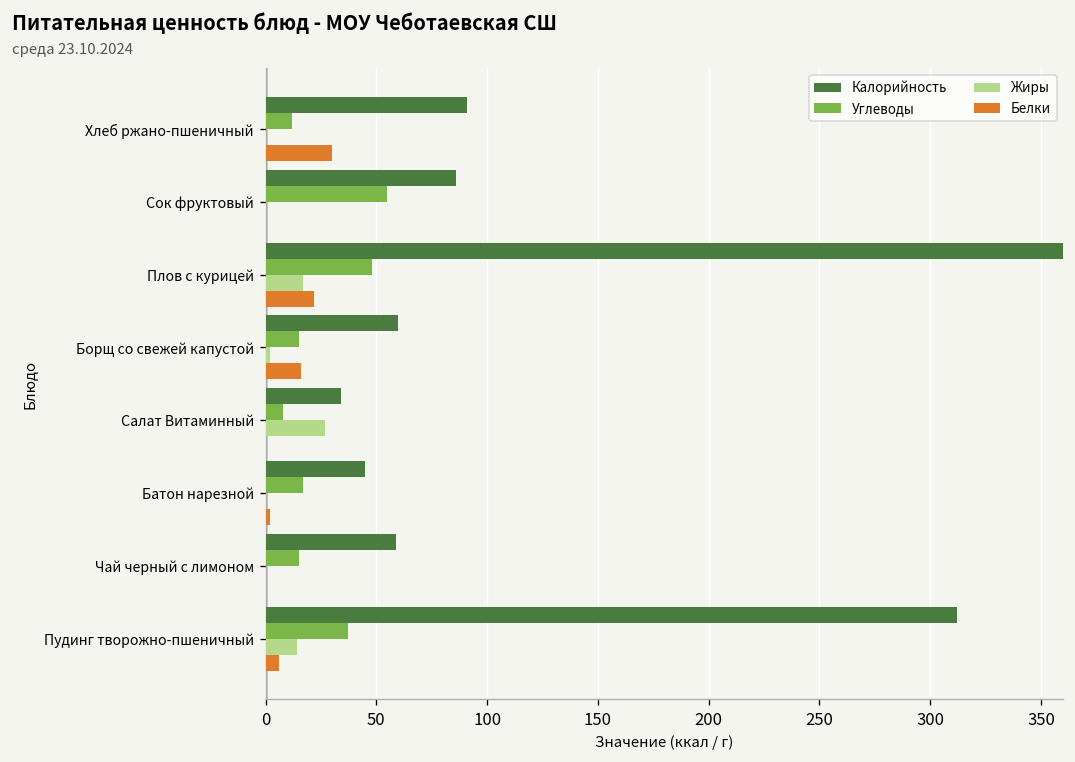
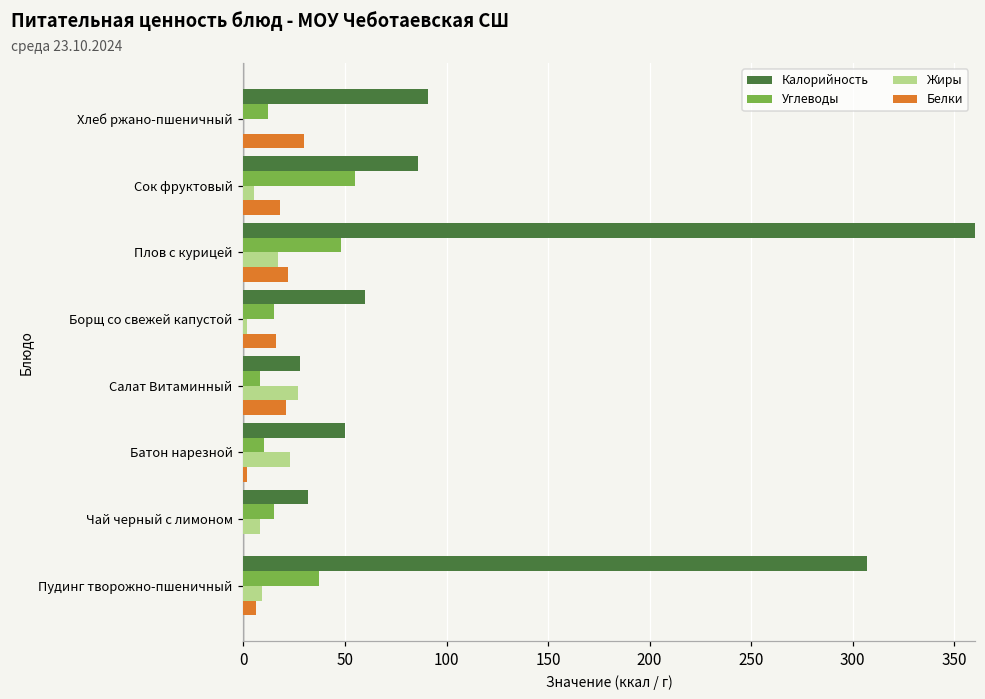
Жиры, Сок фруктовый: 0 -> 5
Белки, Сок фруктовый: 0 -> 18
Калорийность, Салат Витаминный: 34 -> 28
Белки, Салат Витаминный: 0 -> 21
Калорийность, Батон нарезной: 45 -> 50
Углеводы, Батон нарезной: 17 -> 10
Жиры, Батон нарезной: 0 -> 23
Калорийность, Чай черный с лимоном: 59 -> 32
Жиры, Чай черный с лимоном: 0 -> 8
Калорийность, Пудинг творожно-пшеничный: 312 -> 307
Жиры, Пудинг творожно-пшеничный: 14 -> 9
